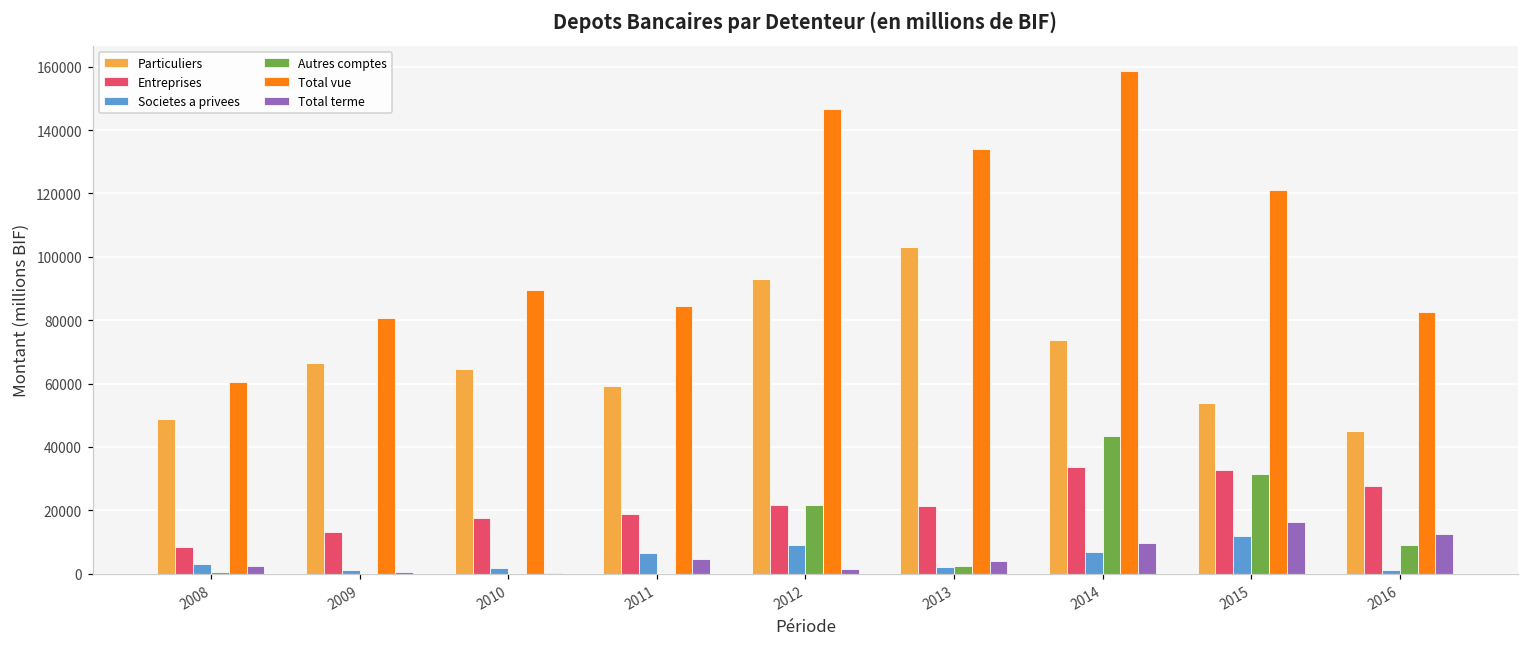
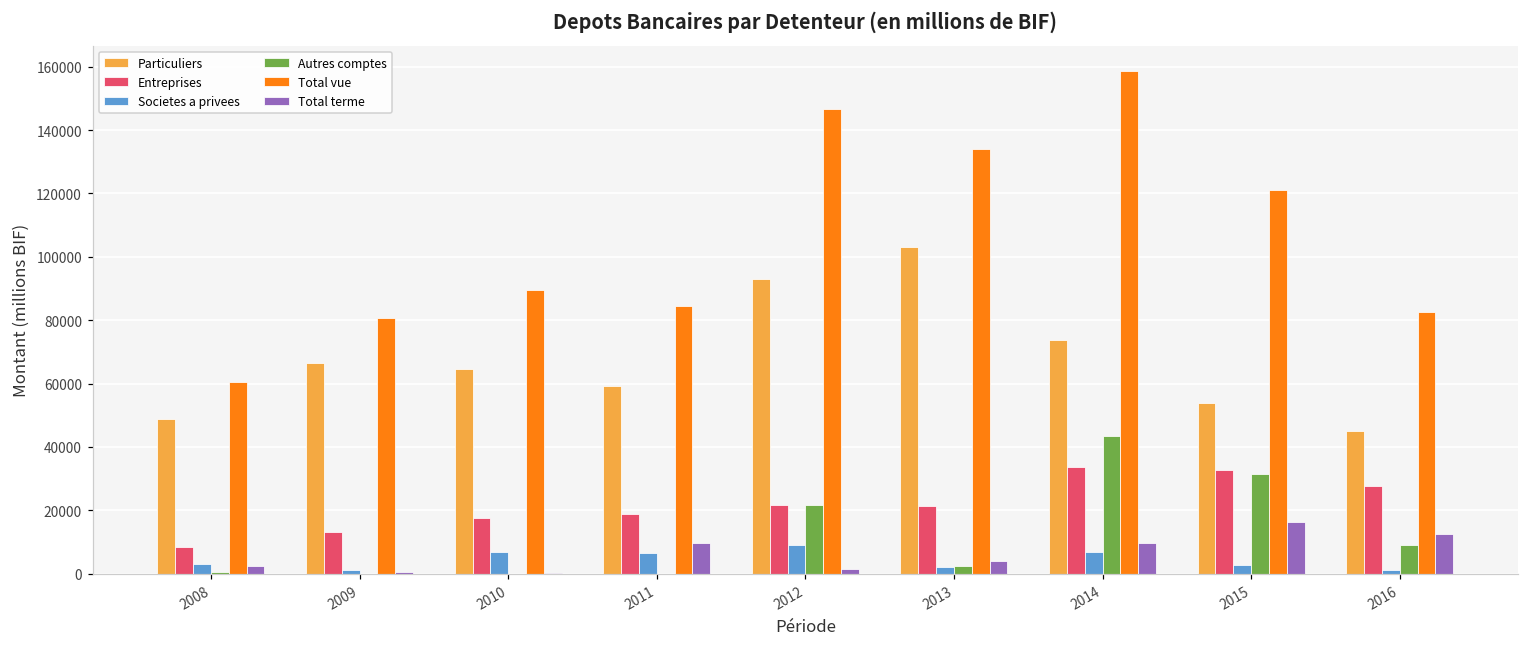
Societes a privees, 2010: 2000 -> 7000
Total terme, 2011: 5000 -> 10000
Societes a privees, 2015: 12000 -> 3000
